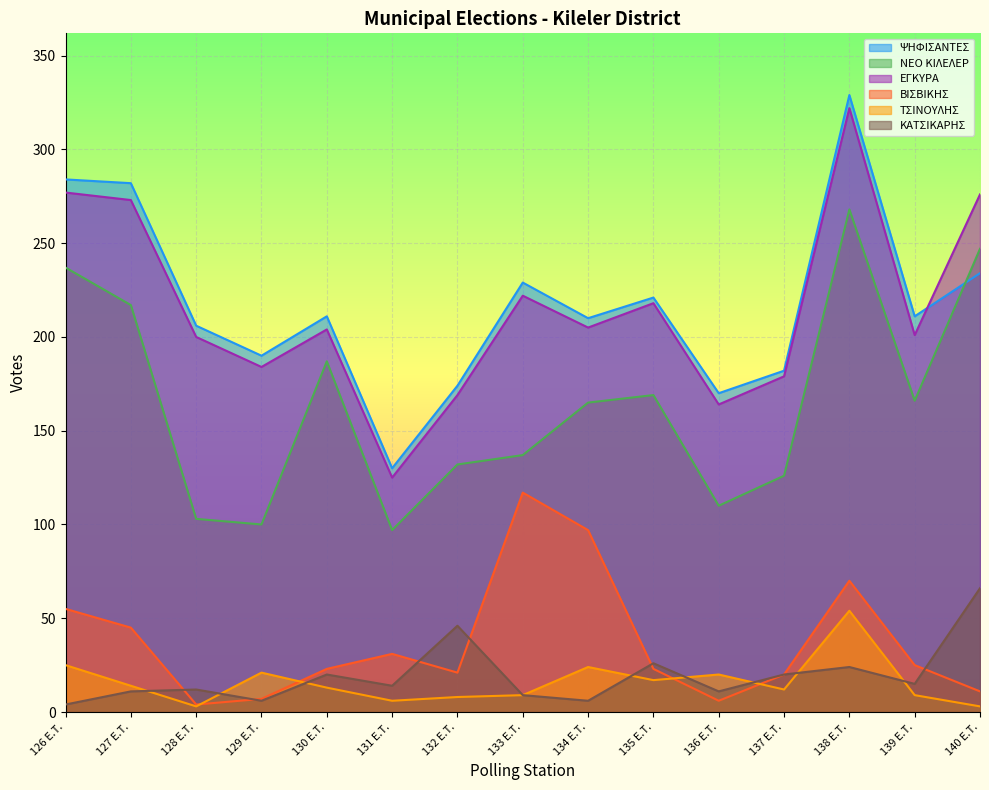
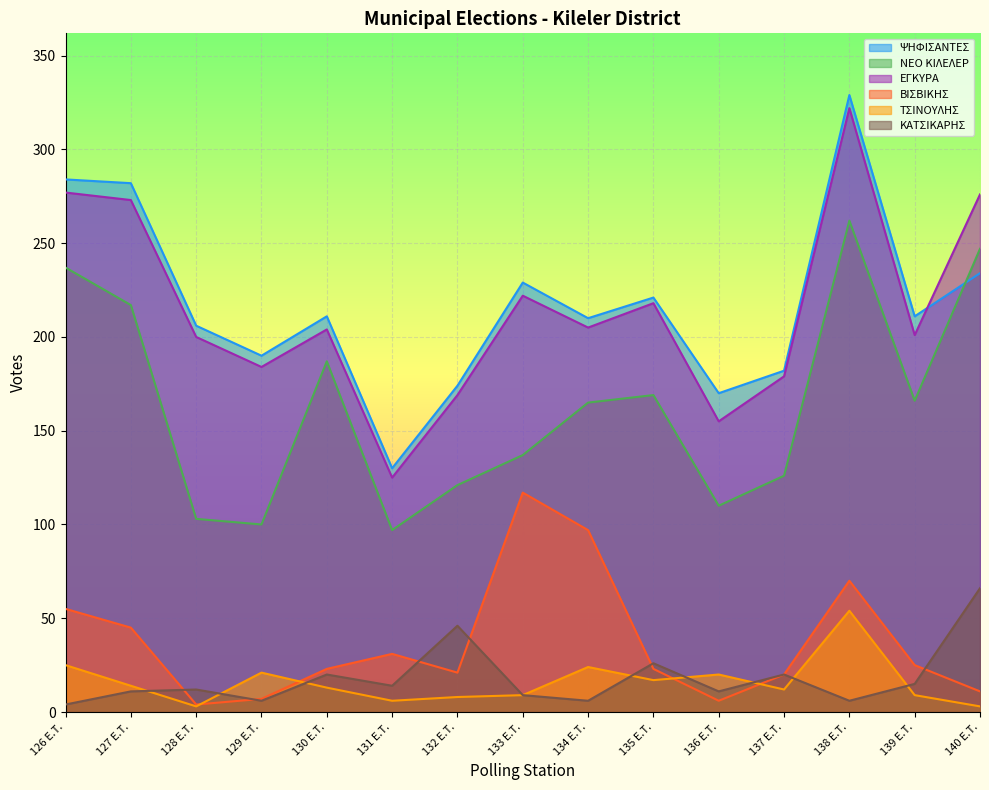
ΝΕΟ ΚΙΛΕΛΕΡ, 132 E.T.: 132 -> 121
ΕΓΚΥΡΑ, 136 E.T.: 164 -> 155
ΝΕΟ ΚΙΛΕΛΕΡ, 138 E.T.: 268 -> 262
ΚΑΤΣΙΚΑΡΗΣ, 138 E.T.: 24 -> 6
